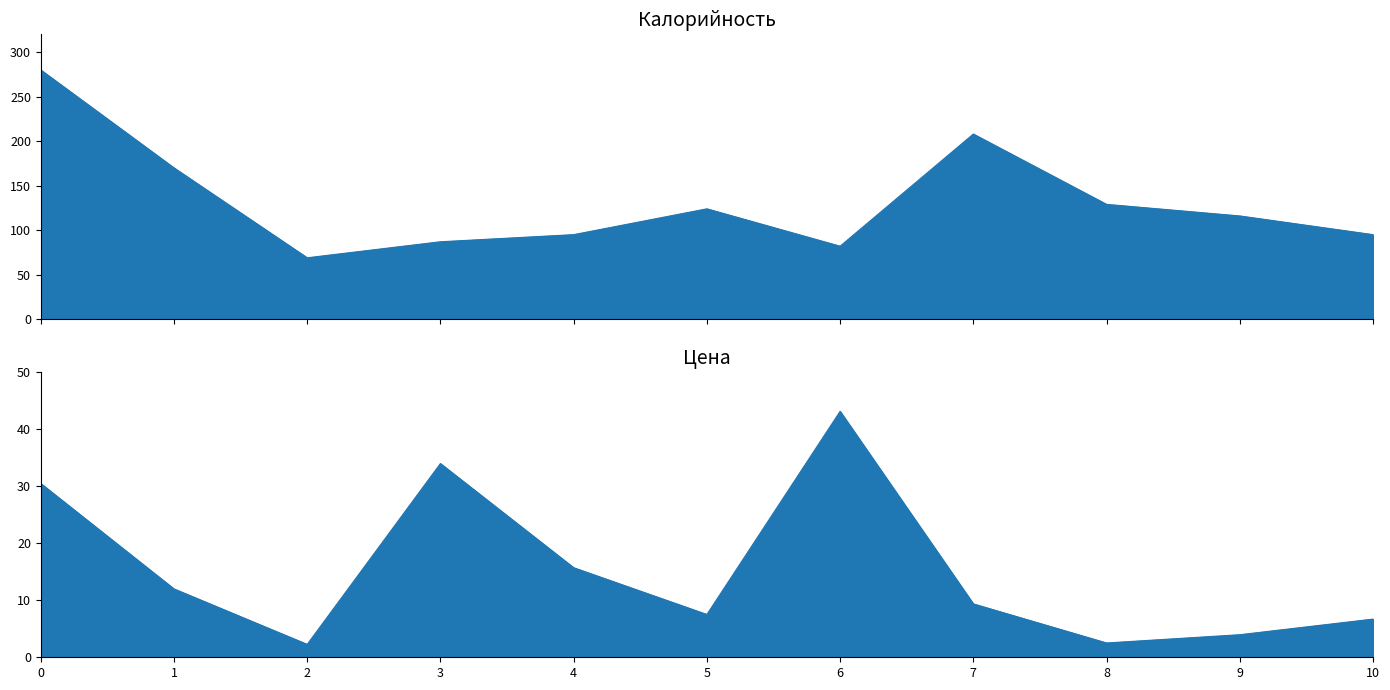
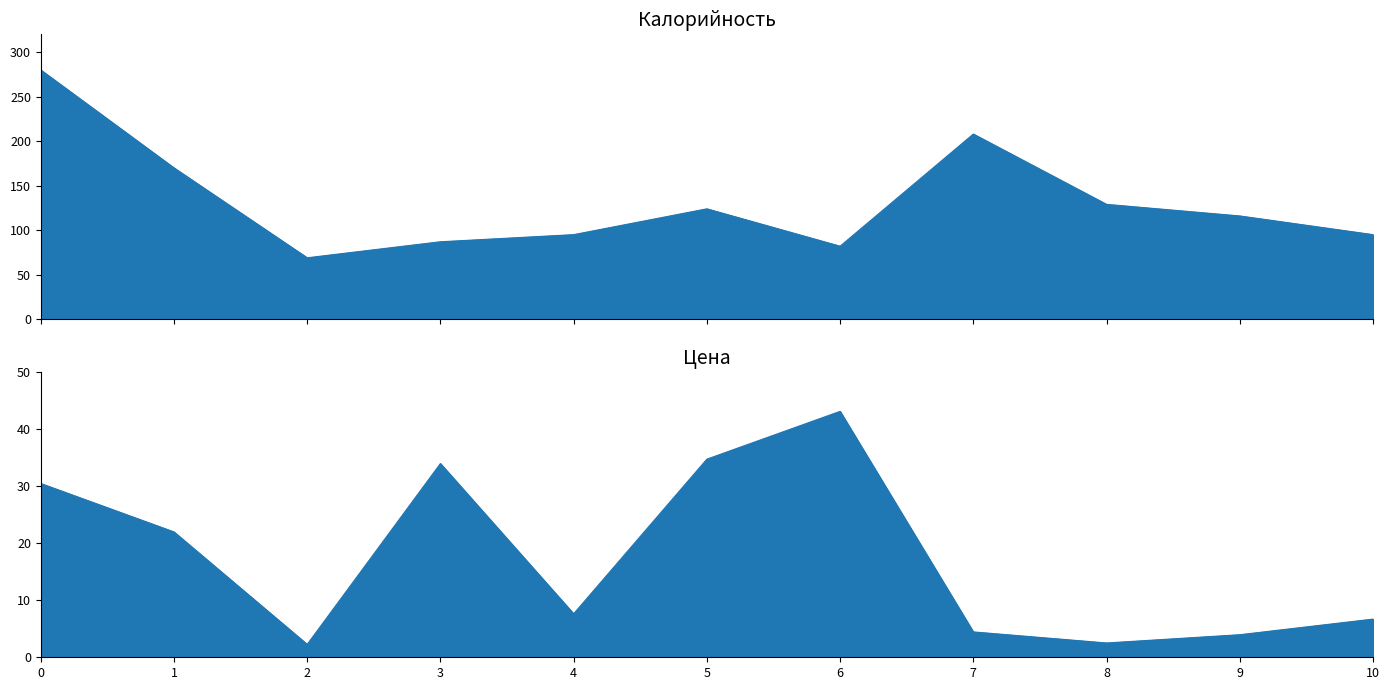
Цена, 1: 12 -> 22
Цена, 4: 16 -> 8
Цена, 5: 8 -> 35
Цена, 7: 9 -> 4
